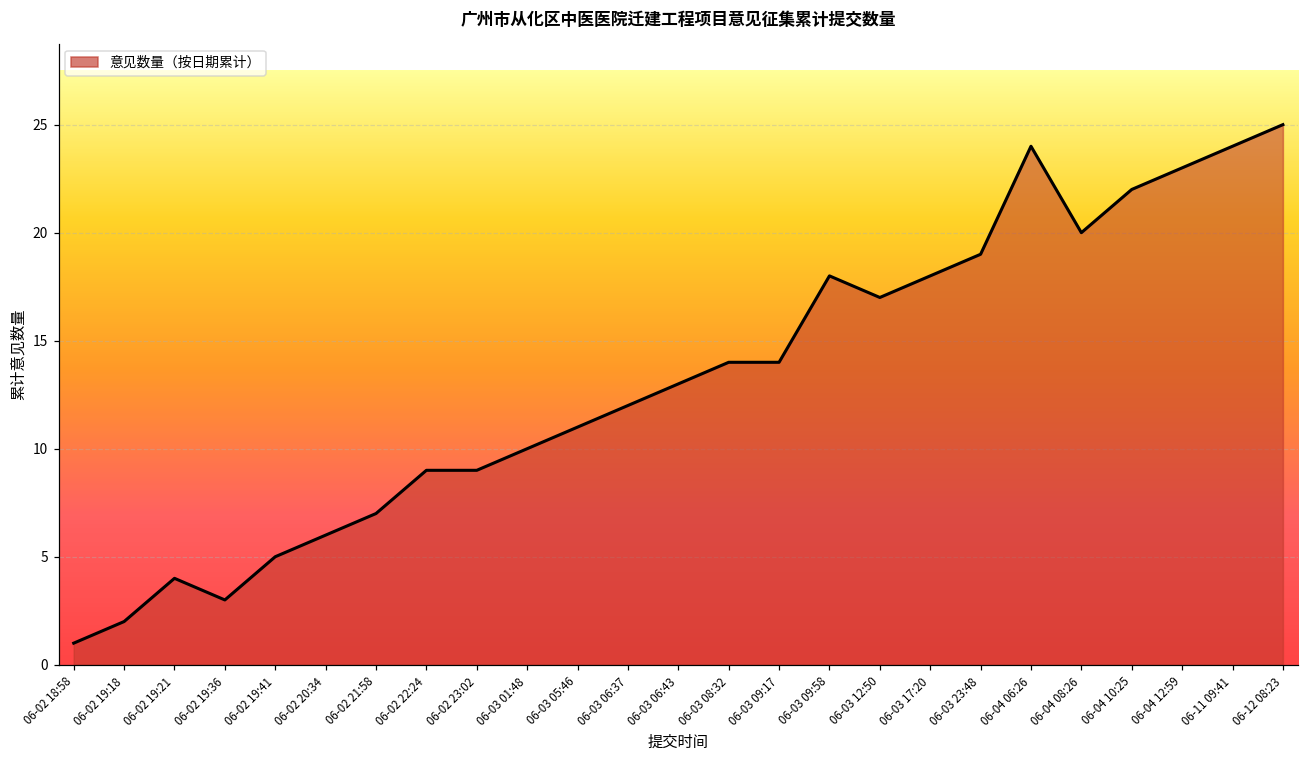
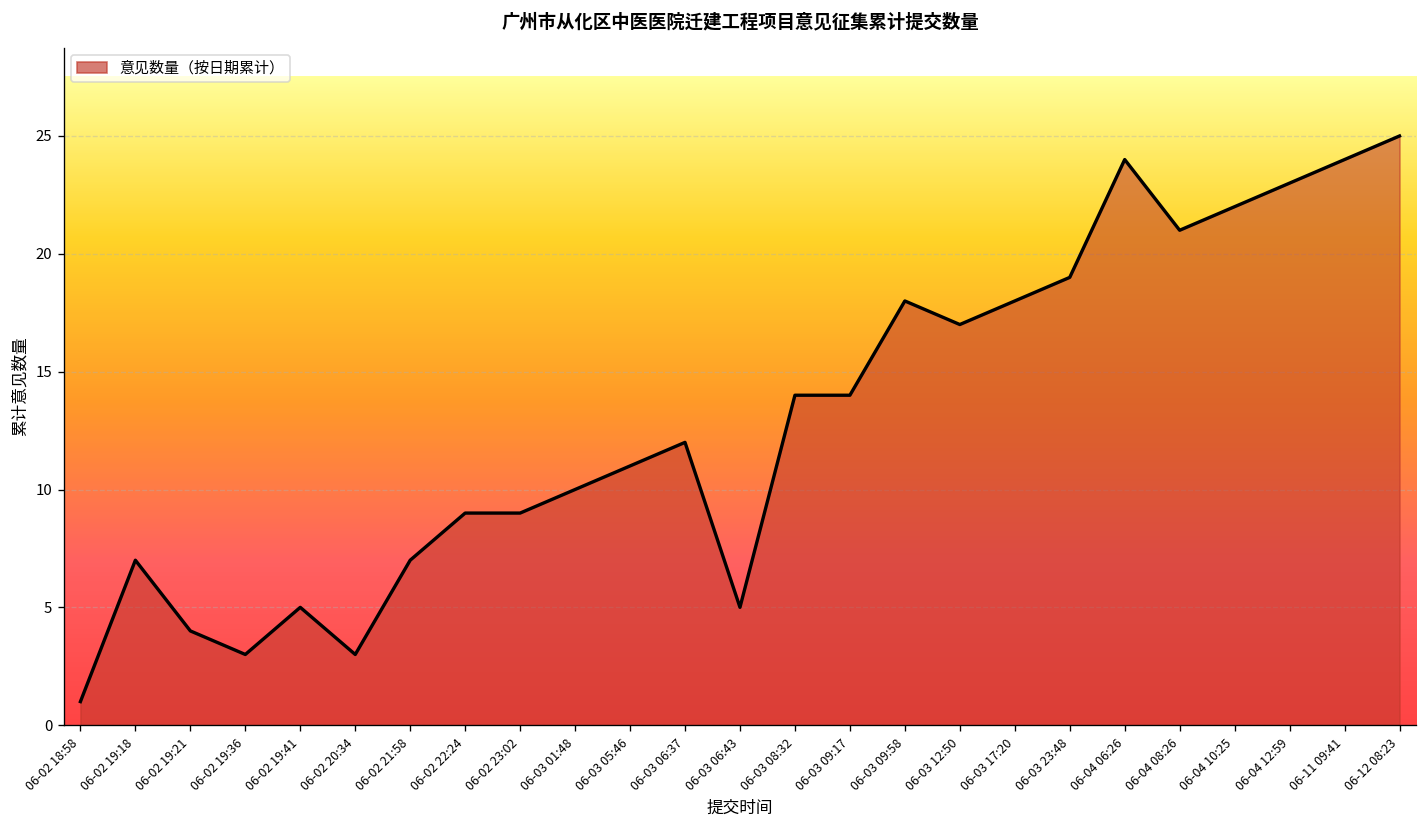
06-02 19:18: 2 -> 7
06-02 20:34: 6 -> 3
06-03 06:43: 13 -> 5
06-04 08:26: 20 -> 21
